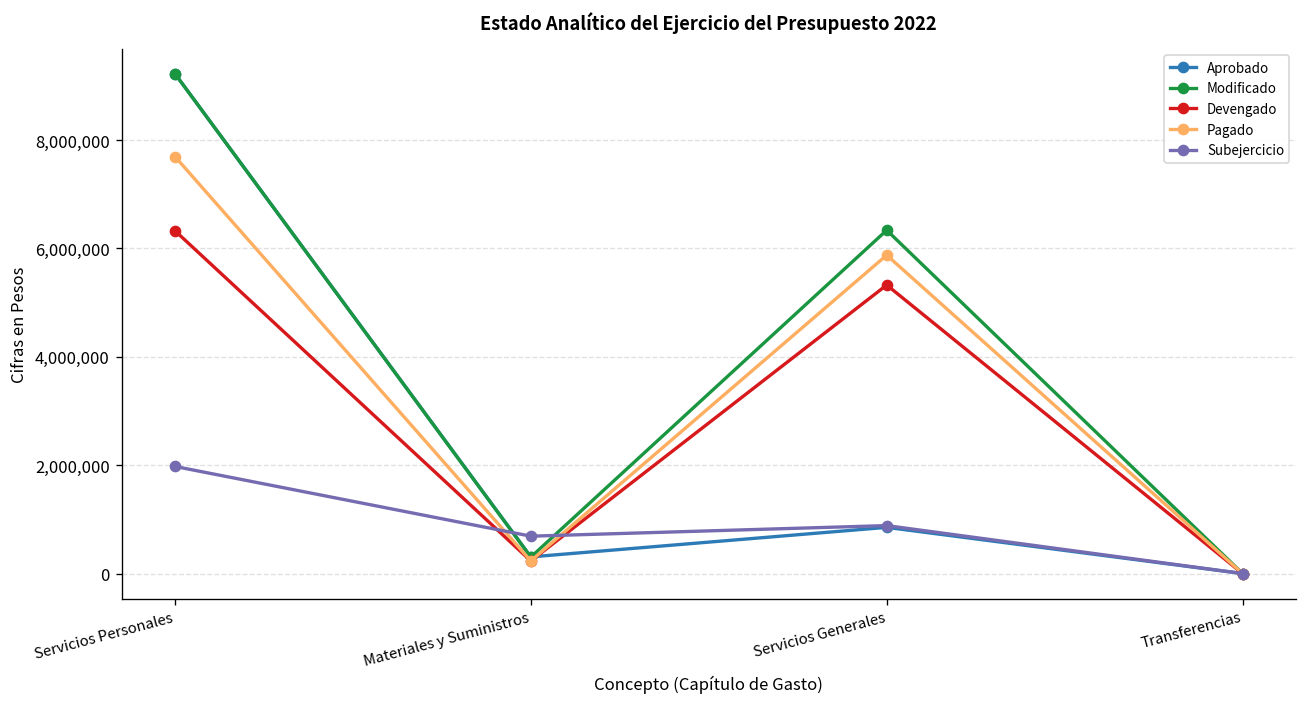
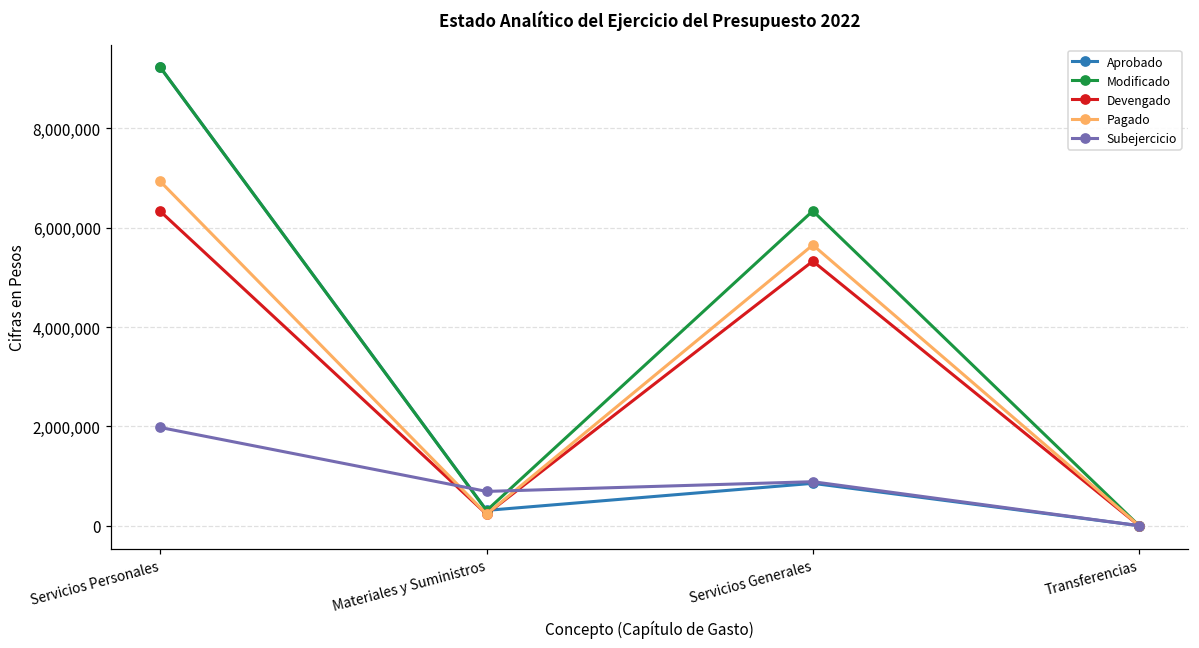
Pagado, Servicios Personales: 7,700,000 -> 6,900,000
Pagado, Servicios Generales: 5,900,000 -> 5,700,000
